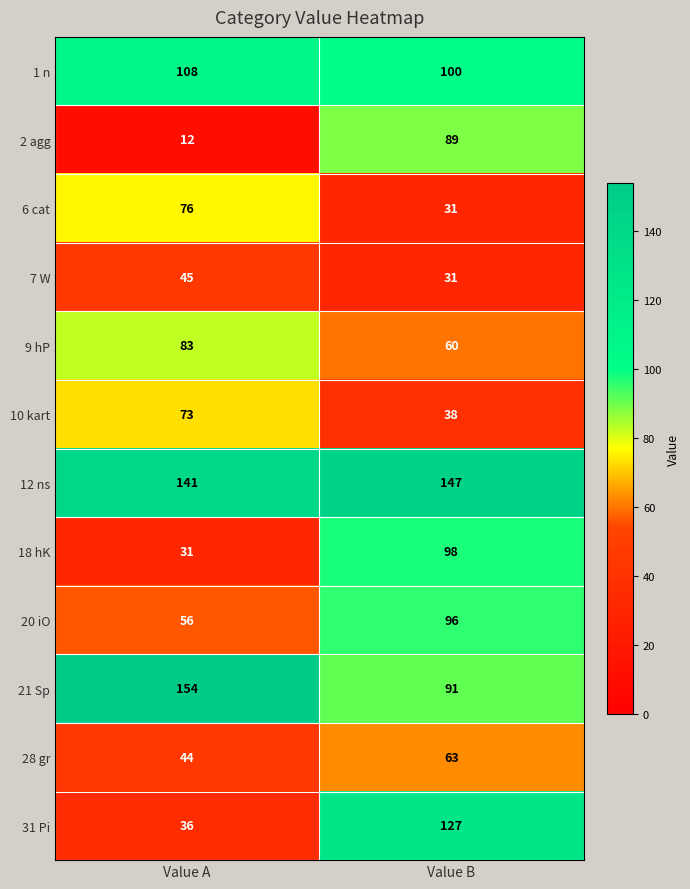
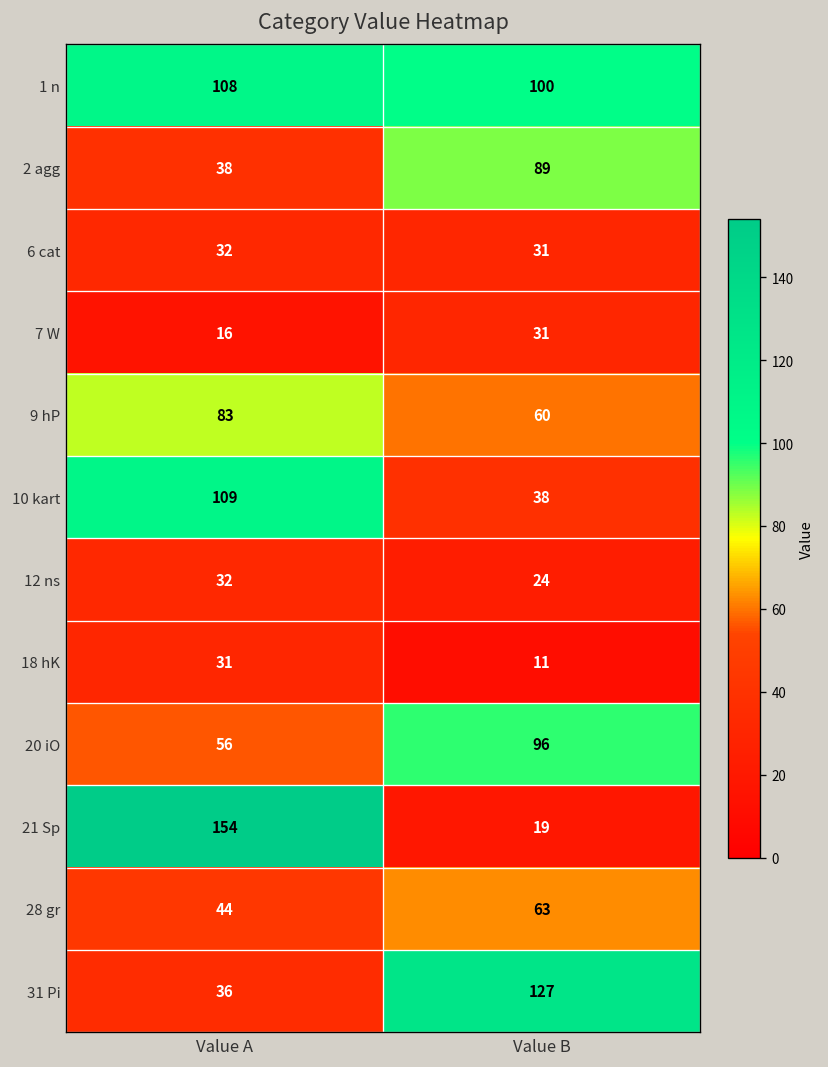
2 agg, Value A: 12 -> 38
6 cat, Value A: 76 -> 32
7 W, Value A: 45 -> 16
10 kart, Value A: 73 -> 109
12 ns, Value A: 141 -> 32
12 ns, Value B: 147 -> 24
18 hK, Value B: 98 -> 11
21 Sp, Value B: 91 -> 19
